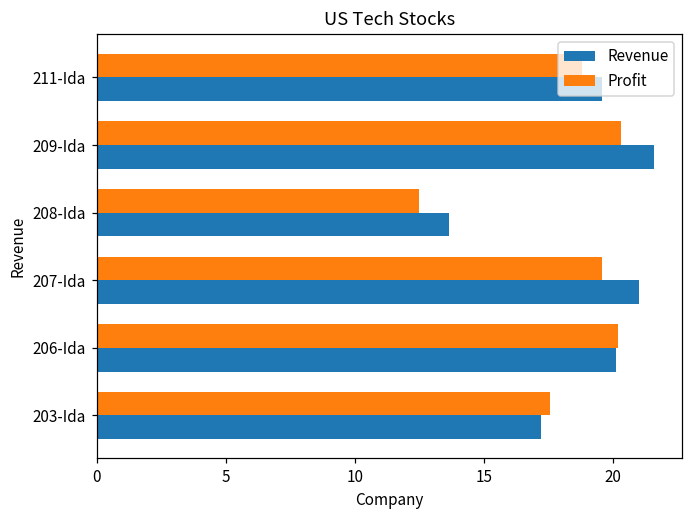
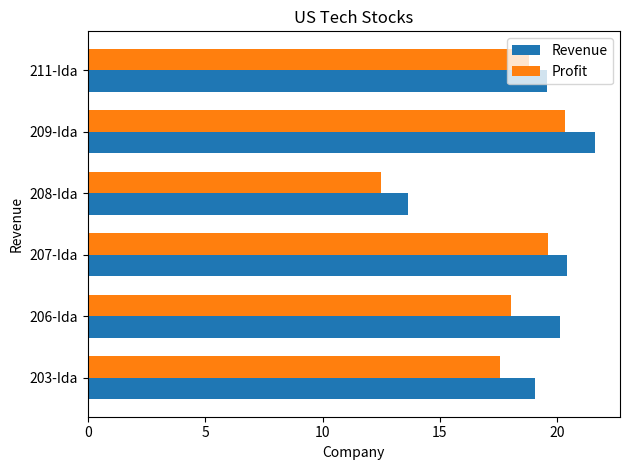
Revenue, 207-Ida: 21.0 -> 20.4
Profit, 206-Ida: 20.2 -> 18.0
Revenue, 203-Ida: 17.2 -> 19.1
